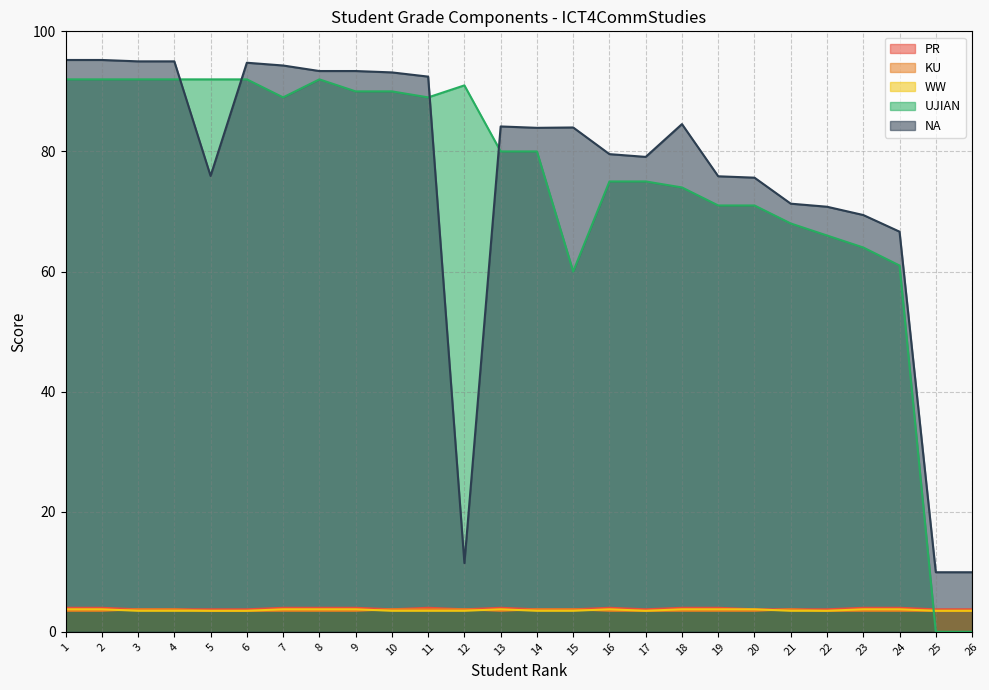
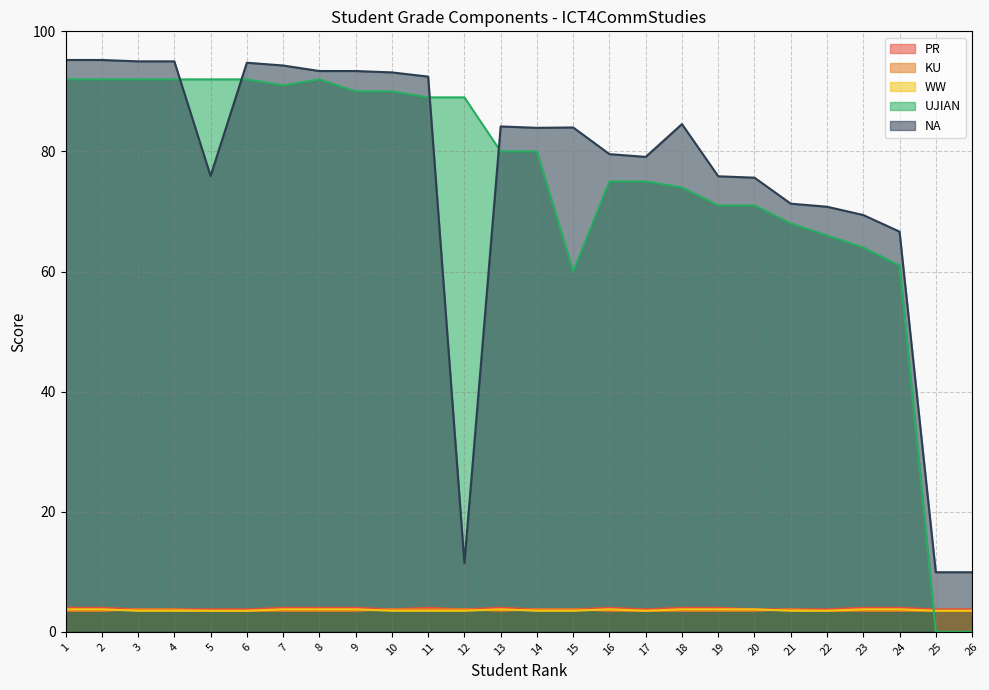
UJIAN, 7: 89 -> 91
UJIAN, 12: 91 -> 89
